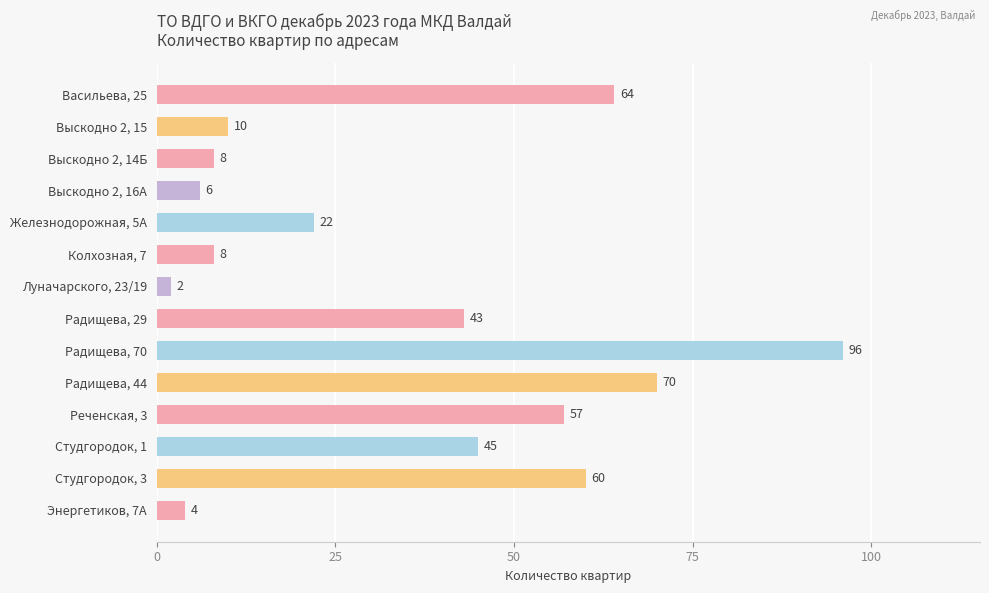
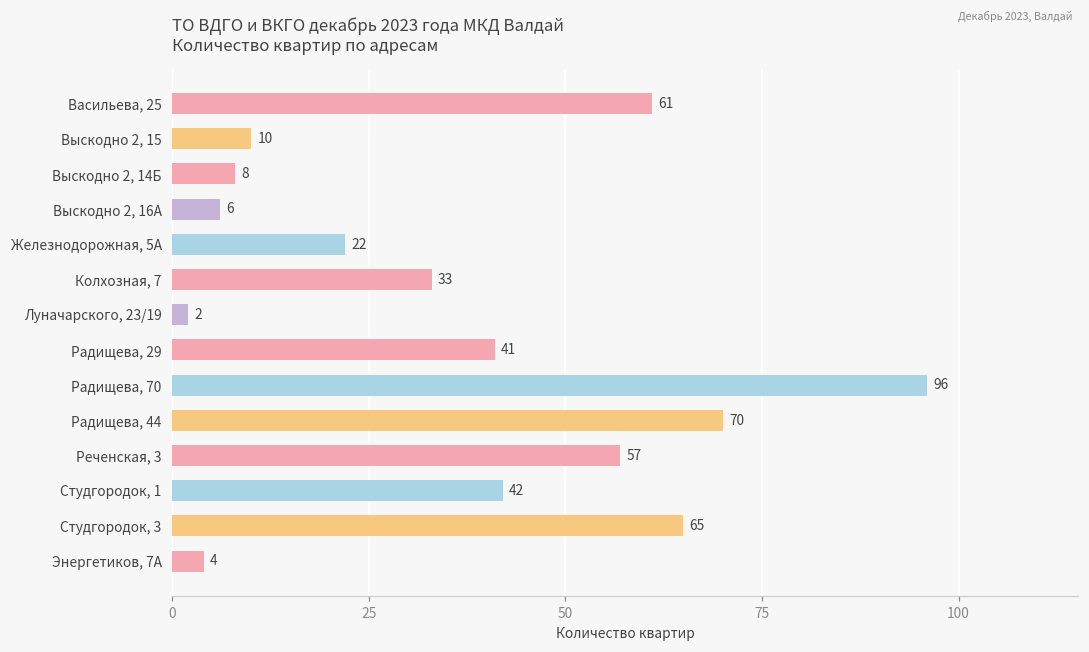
Васильева, 25: 64 -> 61
Колхозная, 7: 8 -> 33
Радищева, 29: 43 -> 41
Студгородок, 1: 45 -> 42
Студгородок, 3: 60 -> 65
